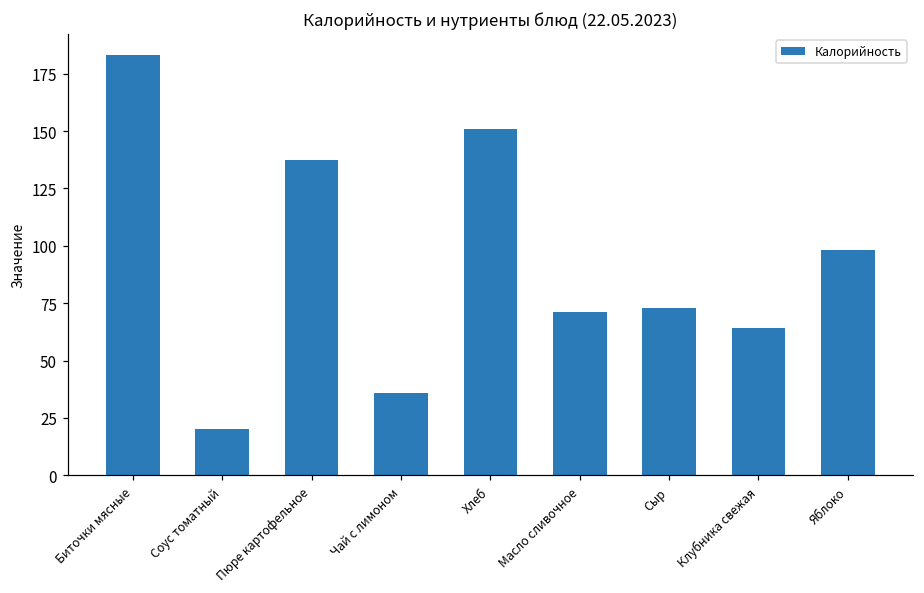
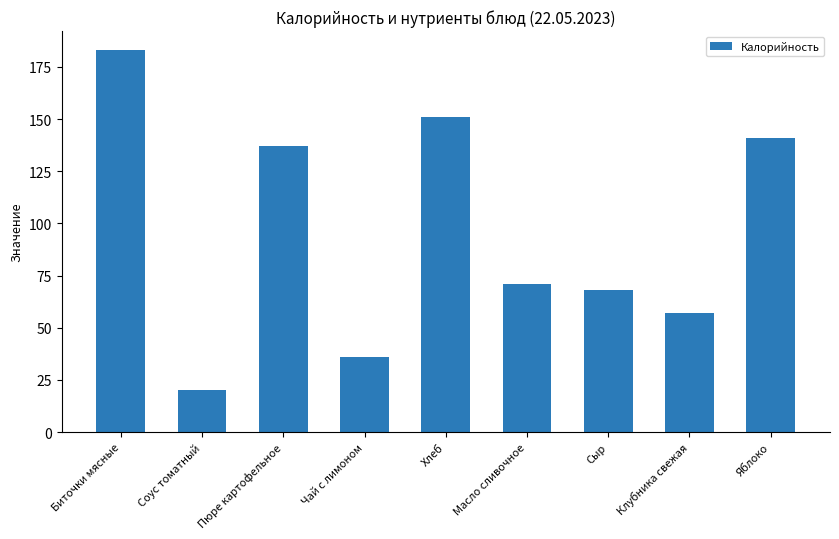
Сыр: 73 -> 68
Клубника свежая: 64 -> 57
Яблоко: 98 -> 141
